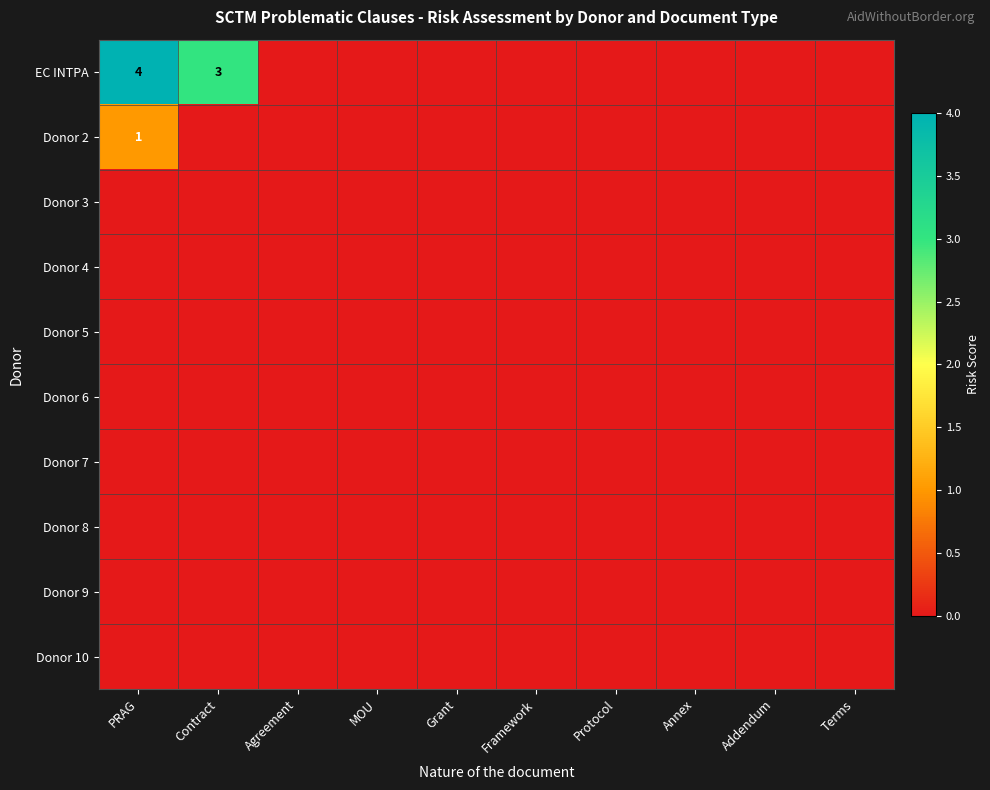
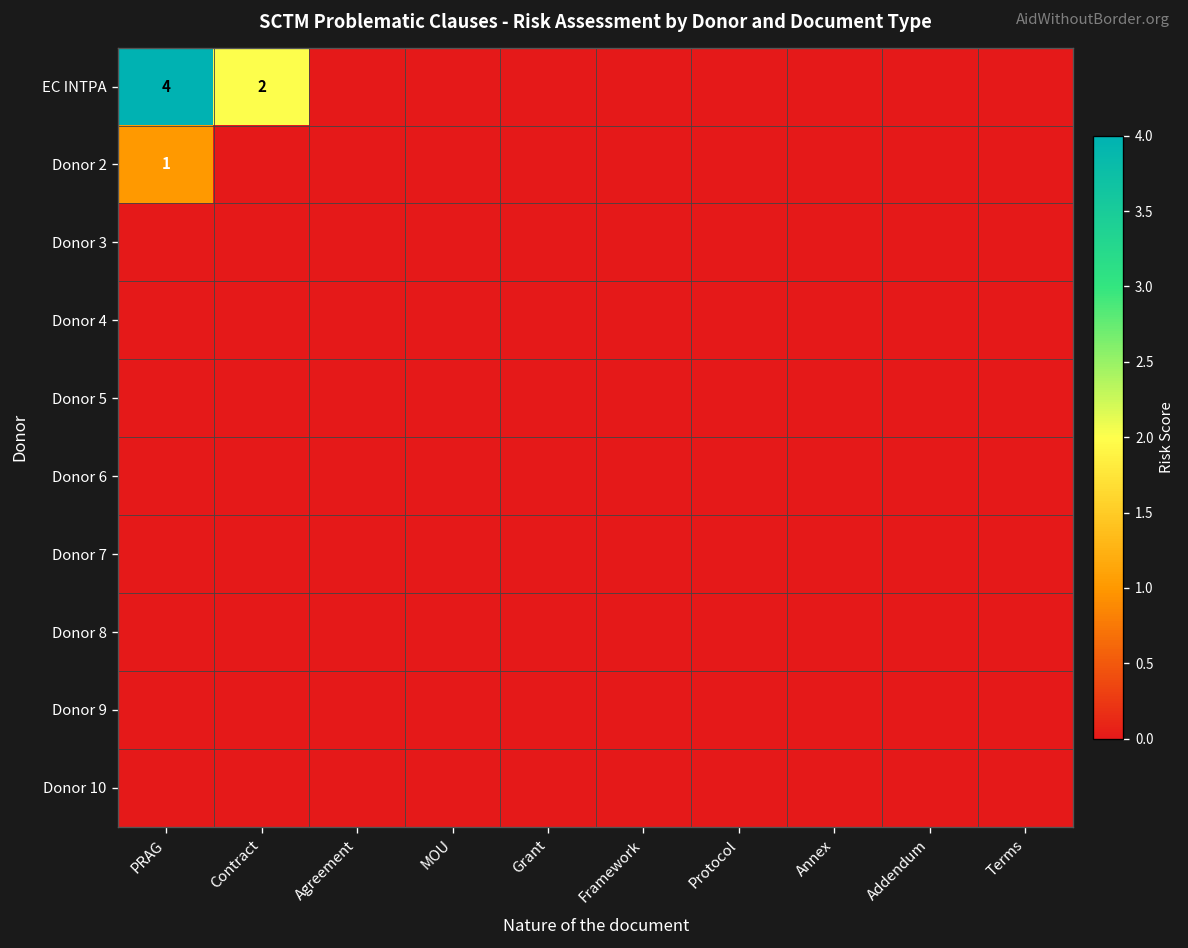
EC INTPA, Contract: 3 -> 2
